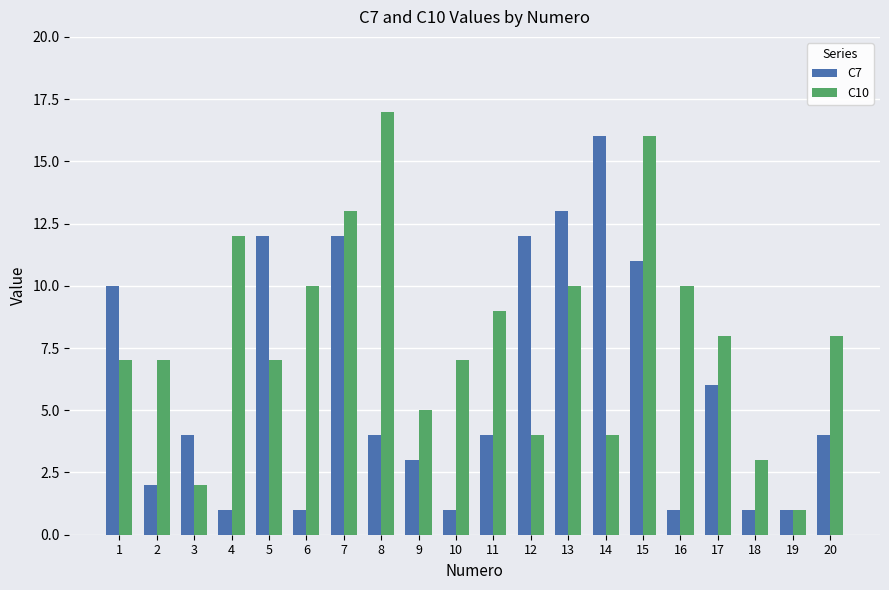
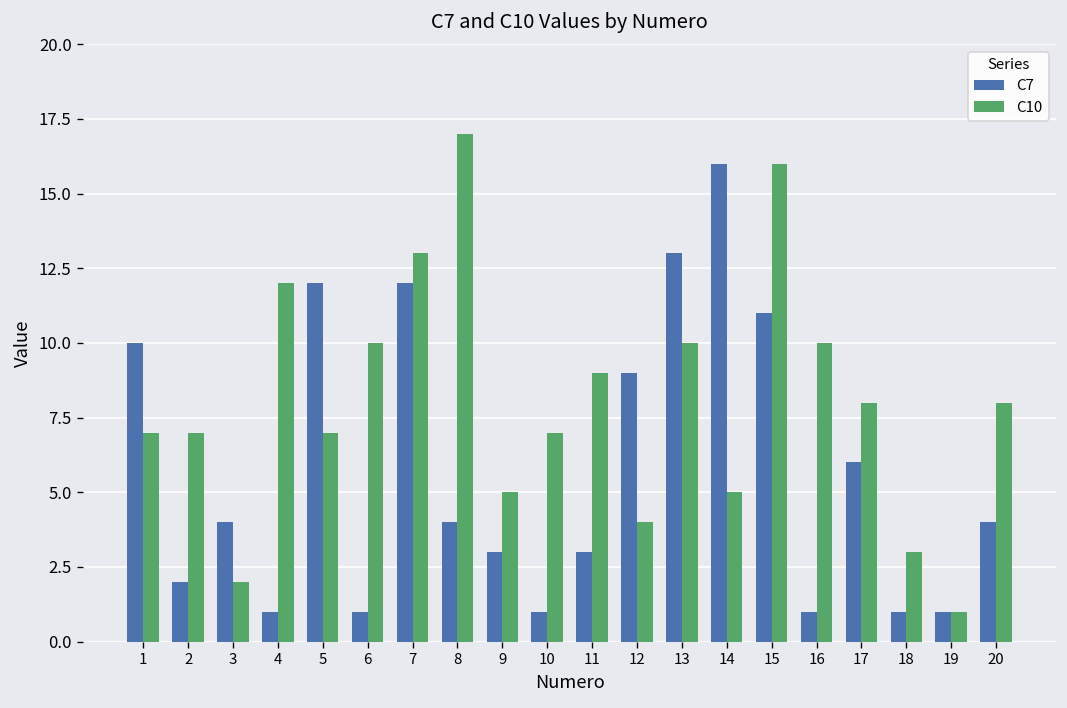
C7, 11: 4 -> 3
C7, 12: 12 -> 9
C10, 14: 4 -> 5
